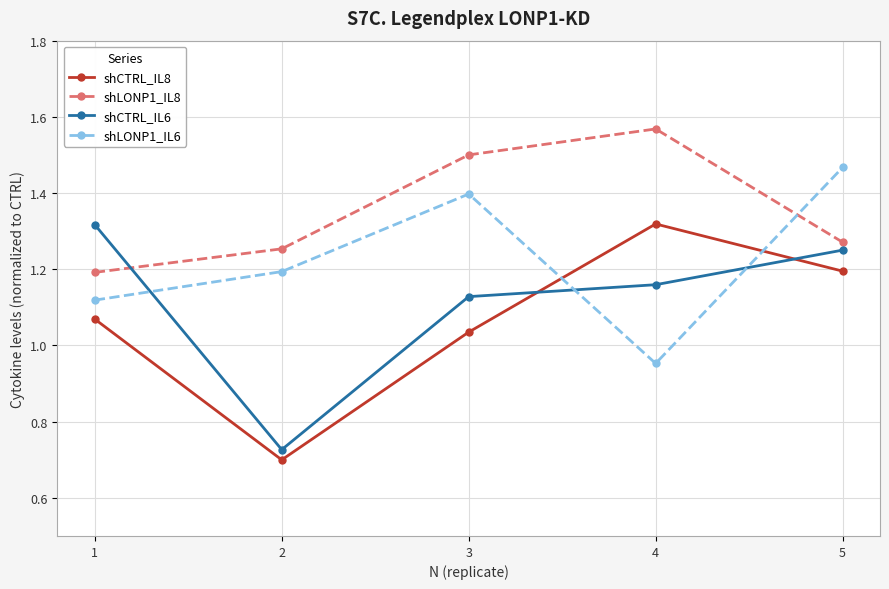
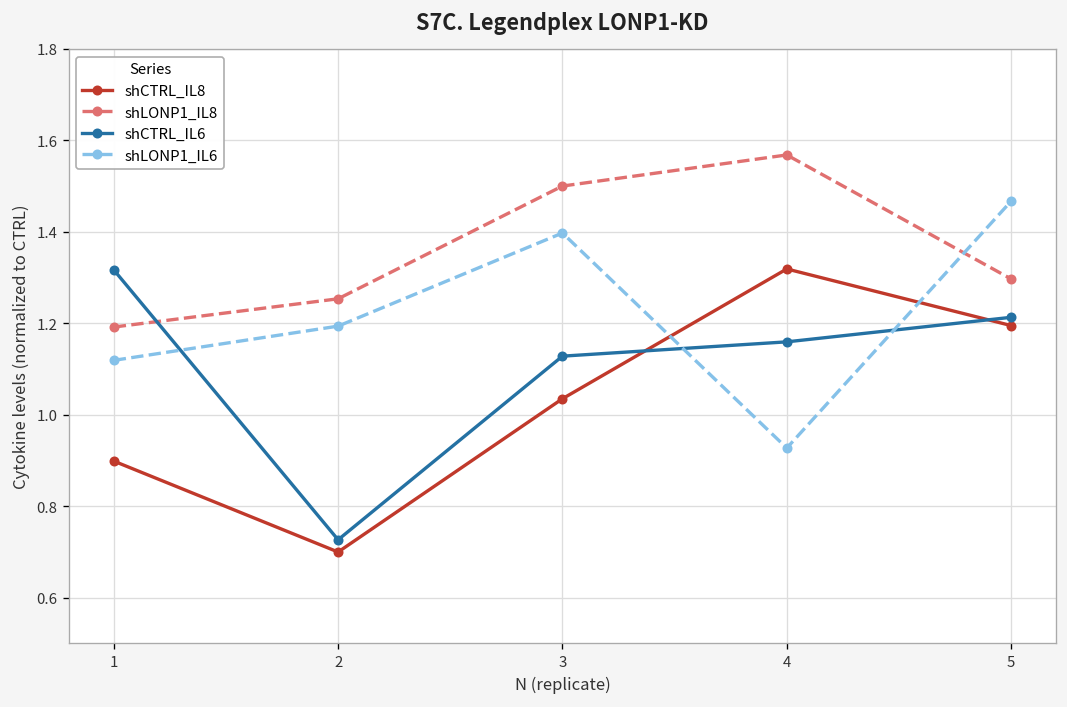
shCTRL_IL8, 1: 1.07 -> 0.90
shLONP1_IL6, 4: 0.95 -> 0.93
shLONP1_IL8, 5: 1.27 -> 1.30
shCTRL_IL6, 5: 1.25 -> 1.21
